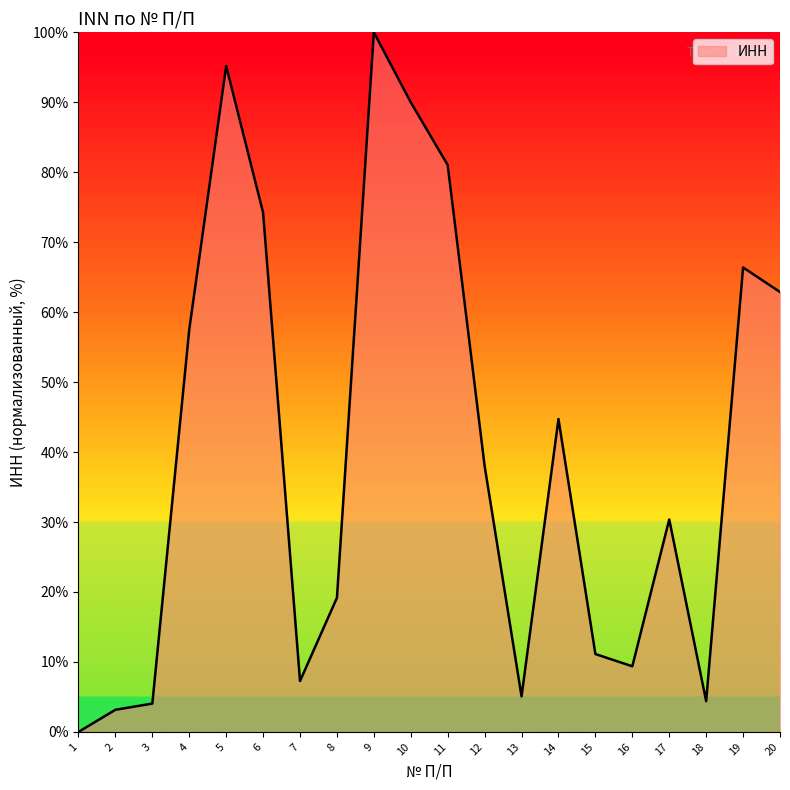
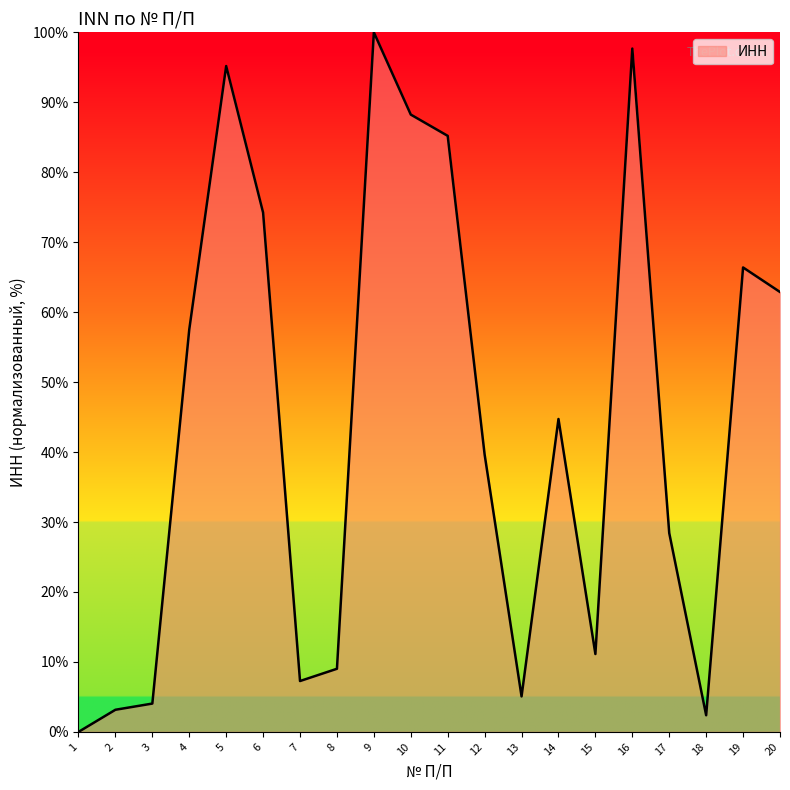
8: 19% -> 9%
10: 90% -> 88%
11: 81% -> 85%
12: 38% -> 40%
16: 9% -> 98%
17: 30% -> 28%
18: 4% -> 2%
